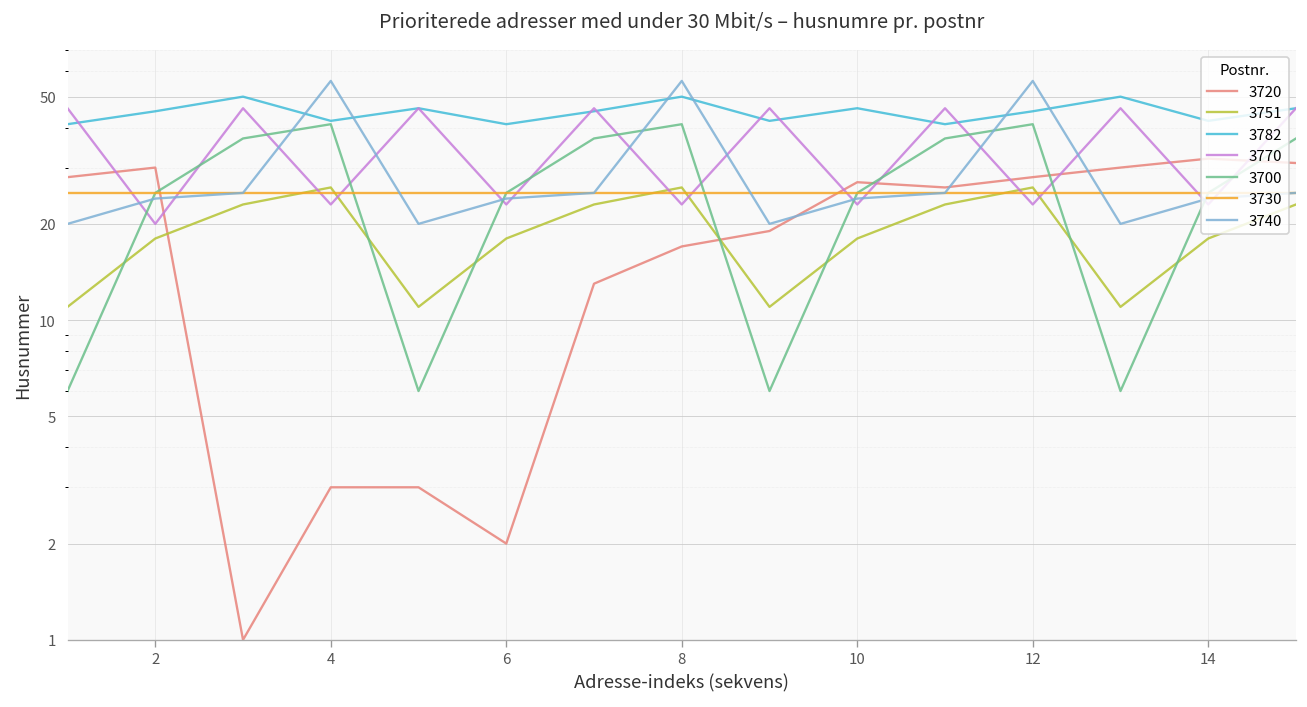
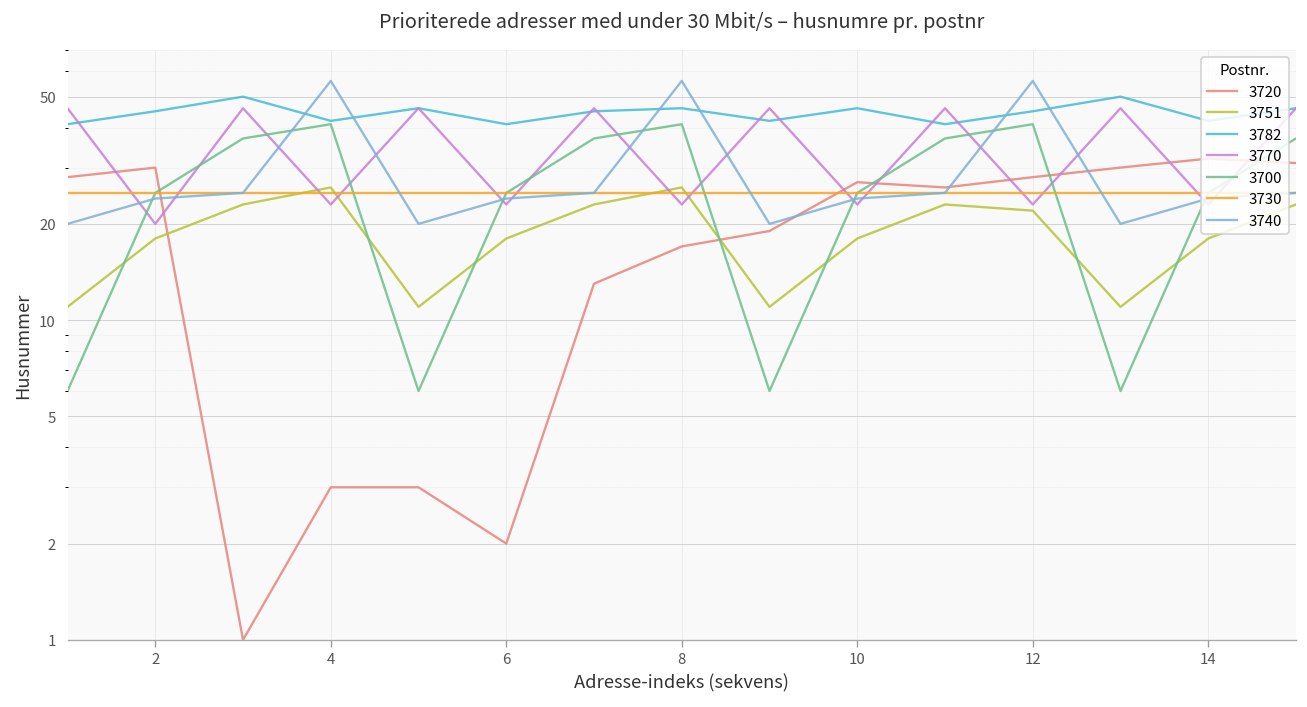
3782, 8: 50 -> 46
3751, 12: 26 -> 22
